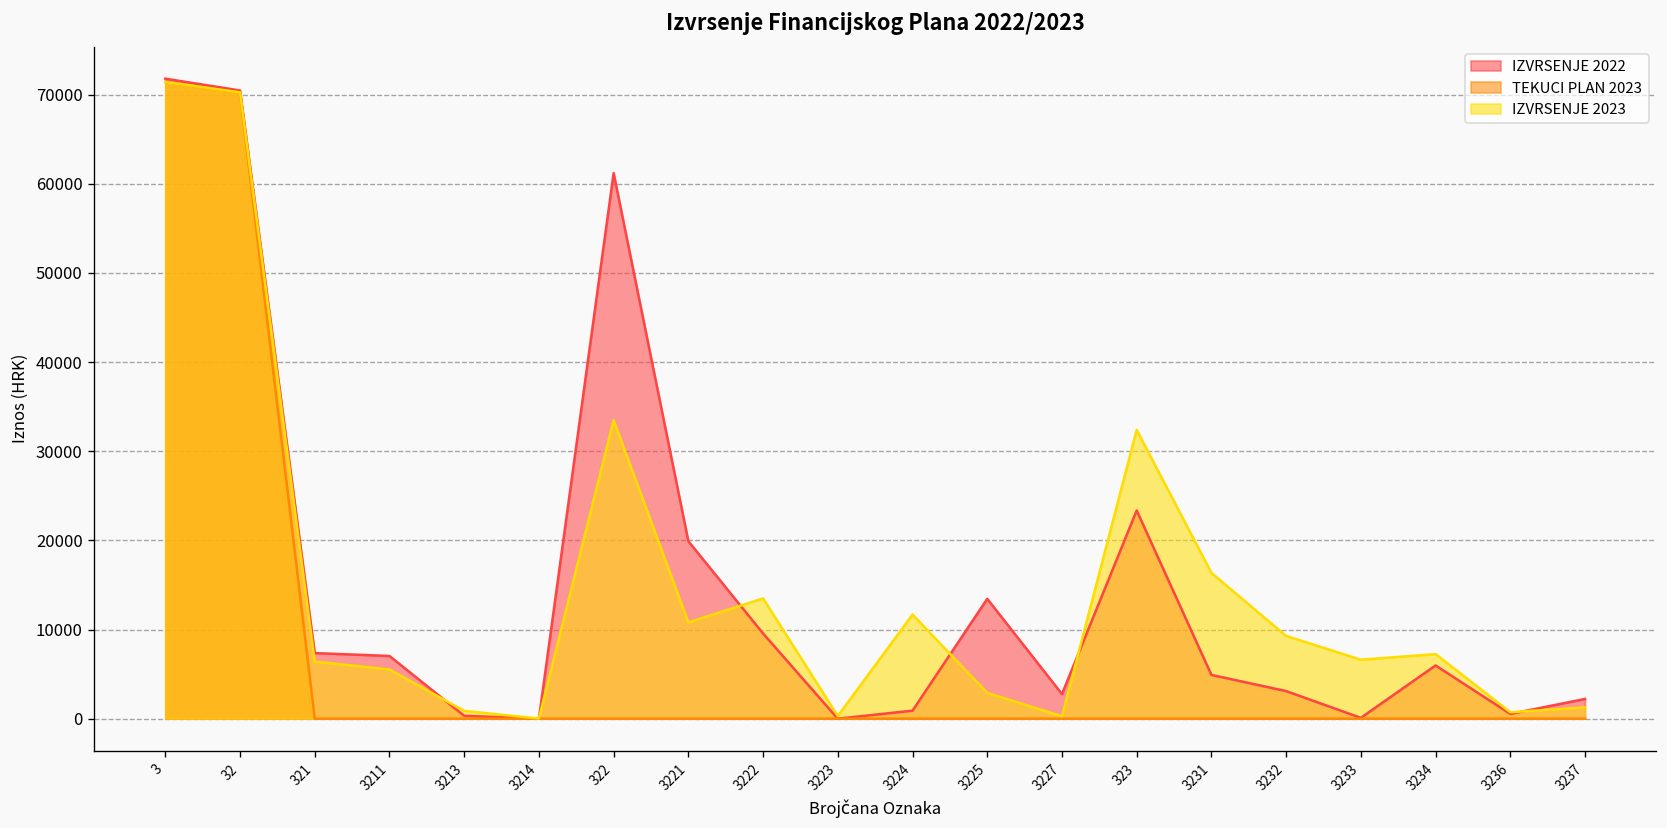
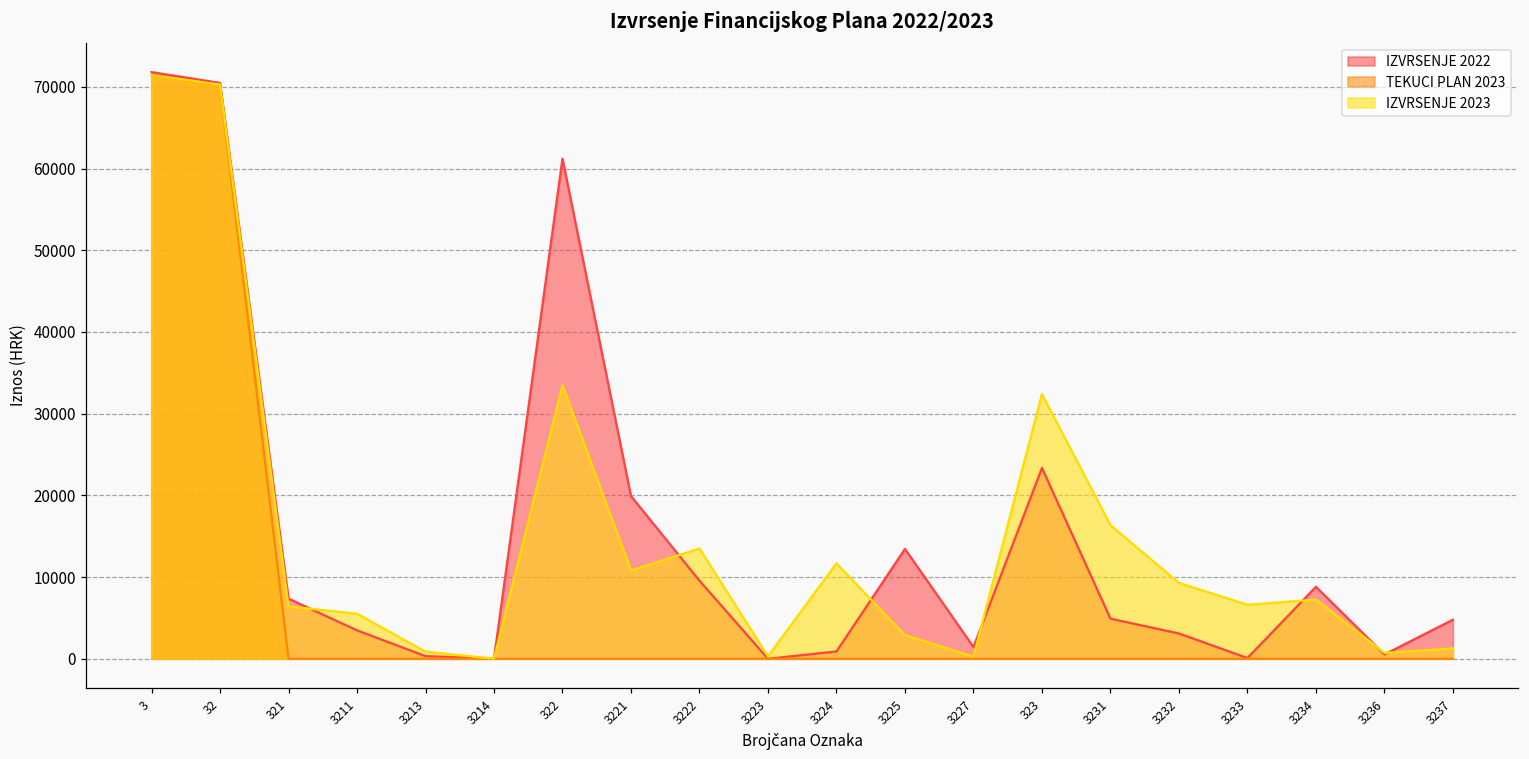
IZVRSENJE 2022, 3211: 7000 -> 3000
IZVRSENJE 2022, 3227: 3000 -> 1000
IZVRSENJE 2022, 3234: 6000 -> 9000
IZVRSENJE 2022, 3237: 2000 -> 5000
